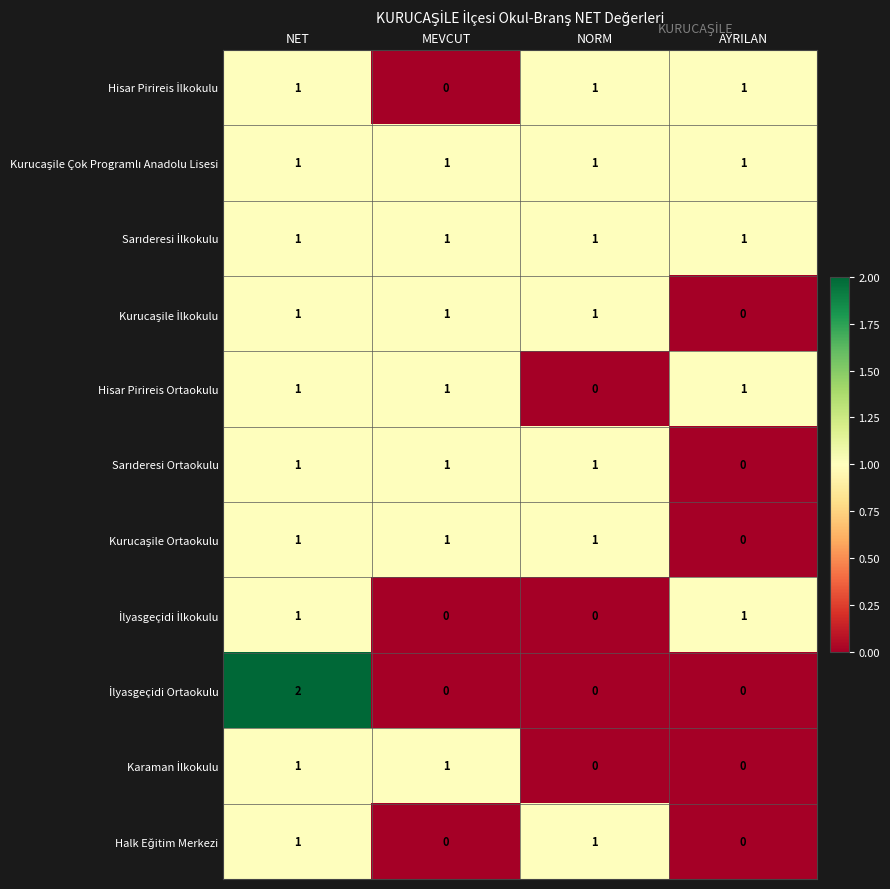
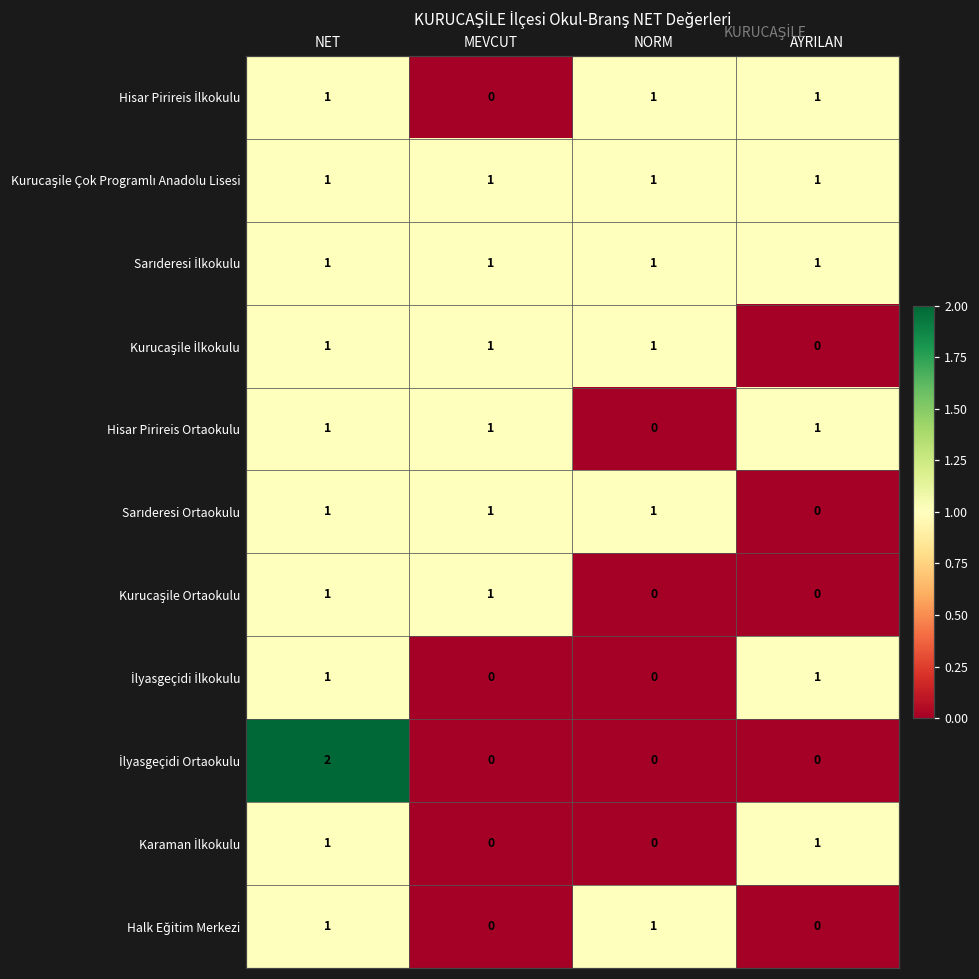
Kurucaşile Ortaokulu, NORM: 1 -> 0
Karaman İlkokulu, MEVCUT: 1 -> 0
Karaman İlkokulu, AYRILAN: 0 -> 1
